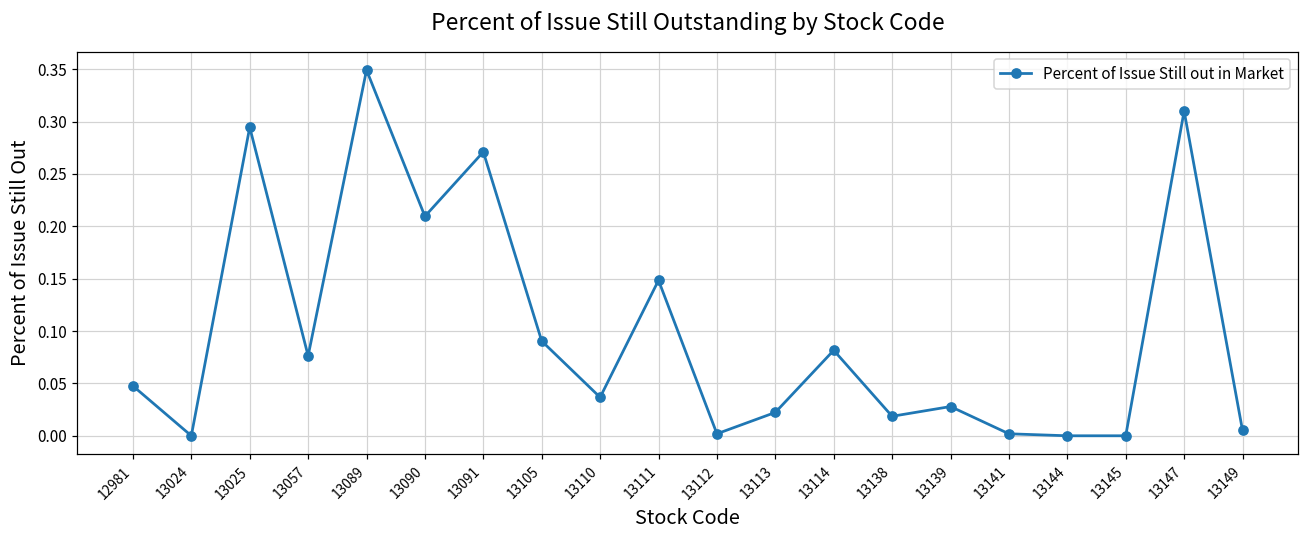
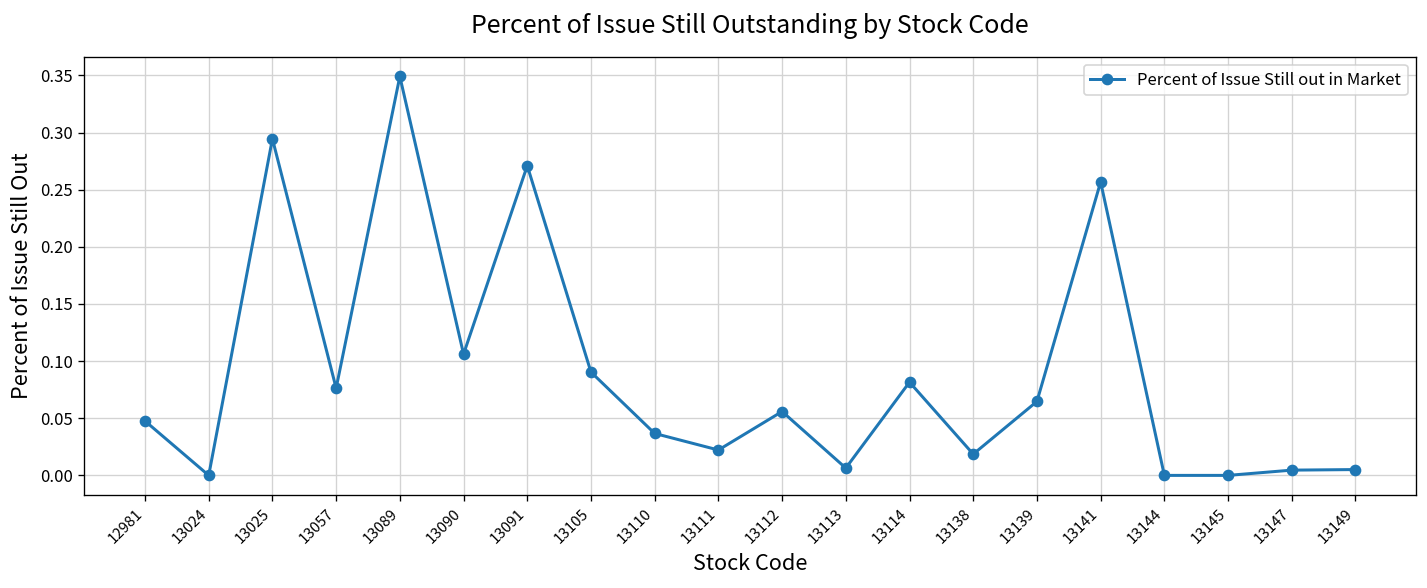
13090: 0.21 -> 0.11
13111: 0.15 -> 0.02
13112: 0.00 -> 0.06
13113: 0.02 -> 0.01
13139: 0.03 -> 0.06
13141: 0.00 -> 0.26
13147: 0.31 -> 0.00
